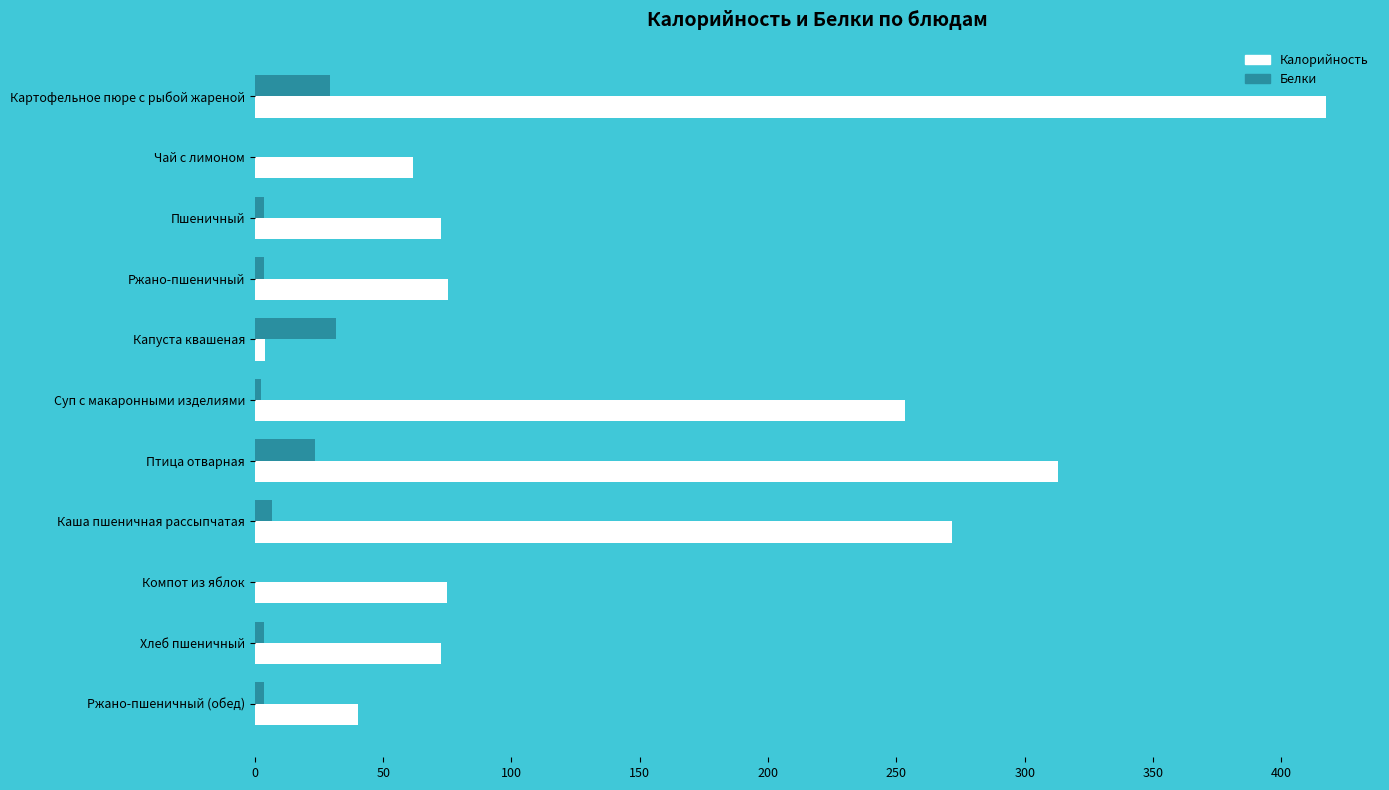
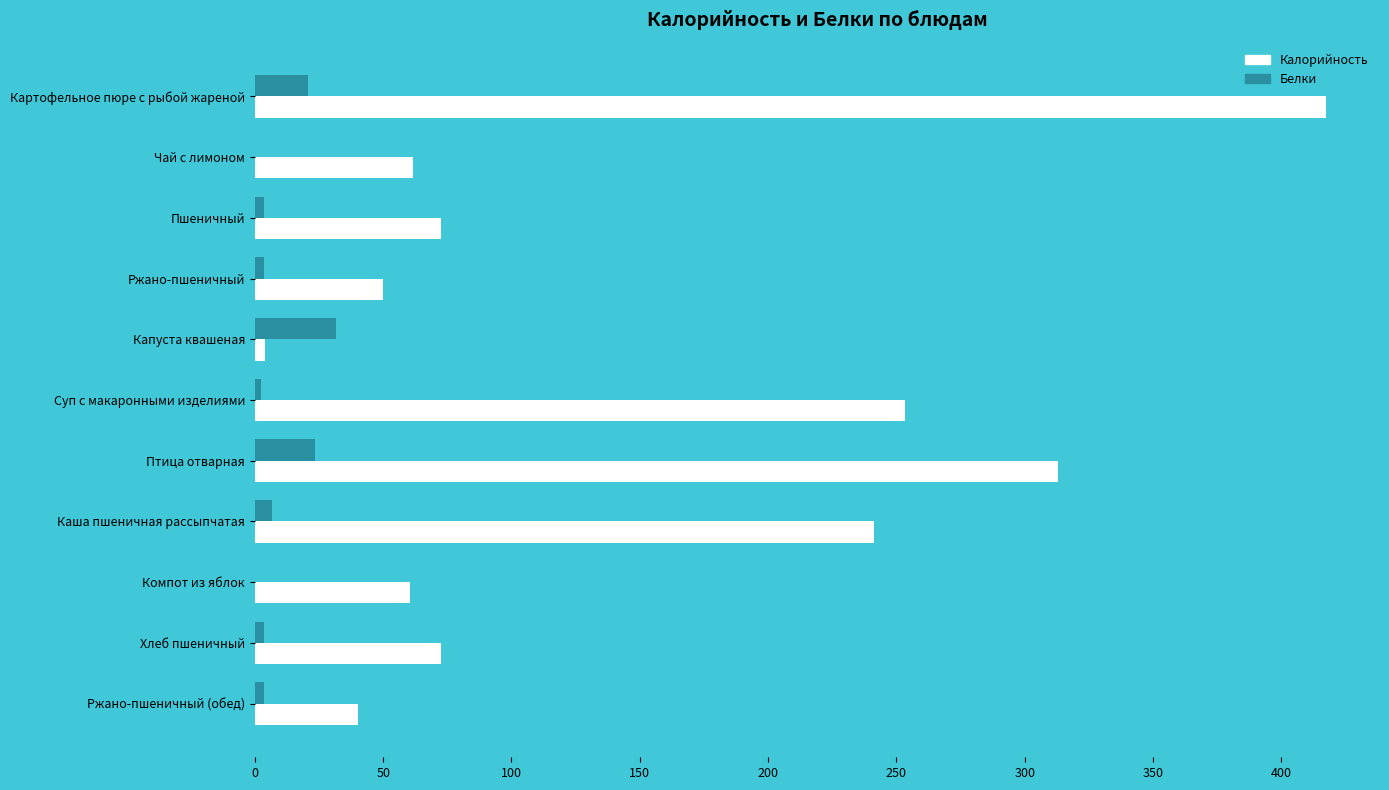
Белки, Картофельное пюре с рыбой жареной: 29 -> 21
Калорийность, Ржано-пшеничный: 75 -> 50
Калорийность, Каша пшеничная рассыпчатая: 272 -> 241
Калорийность, Компот из яблок: 75 -> 61
